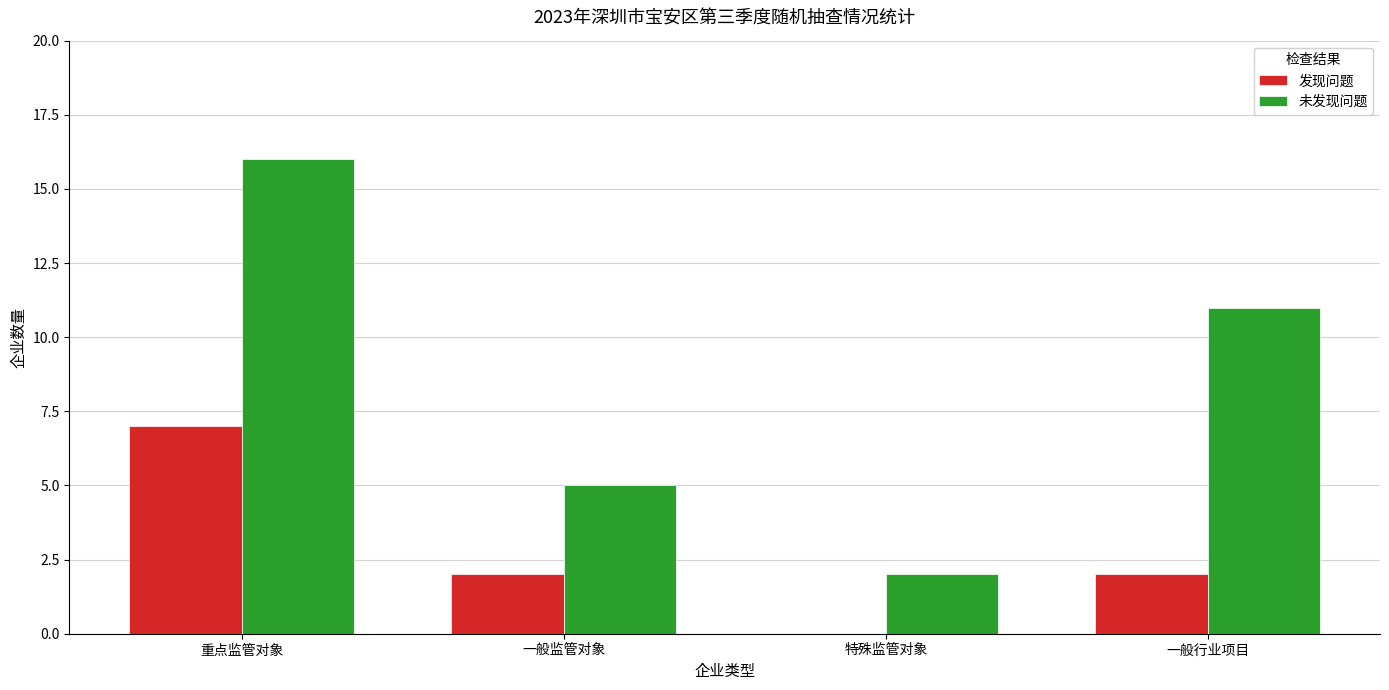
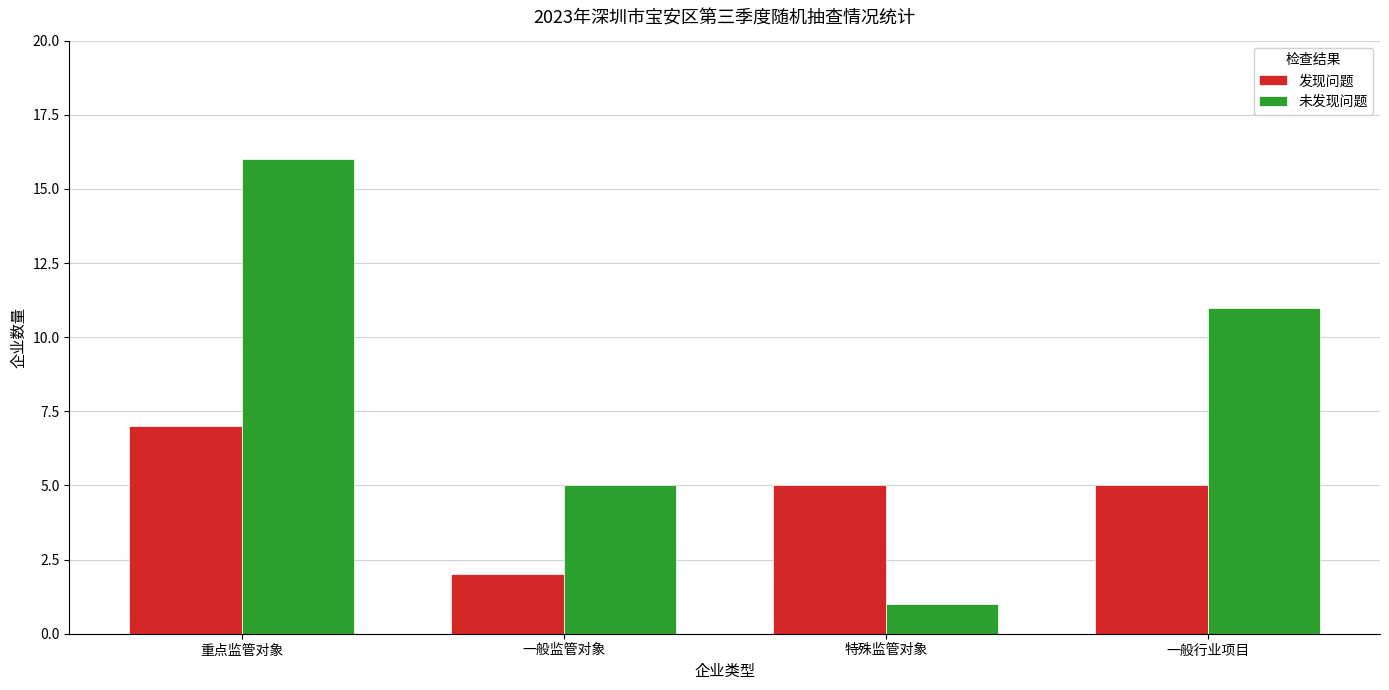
发现问题, 特殊监管对象: 0 -> 5
未发现问题, 特殊监管对象: 2 -> 1
发现问题, 一般行业项目: 2 -> 5
